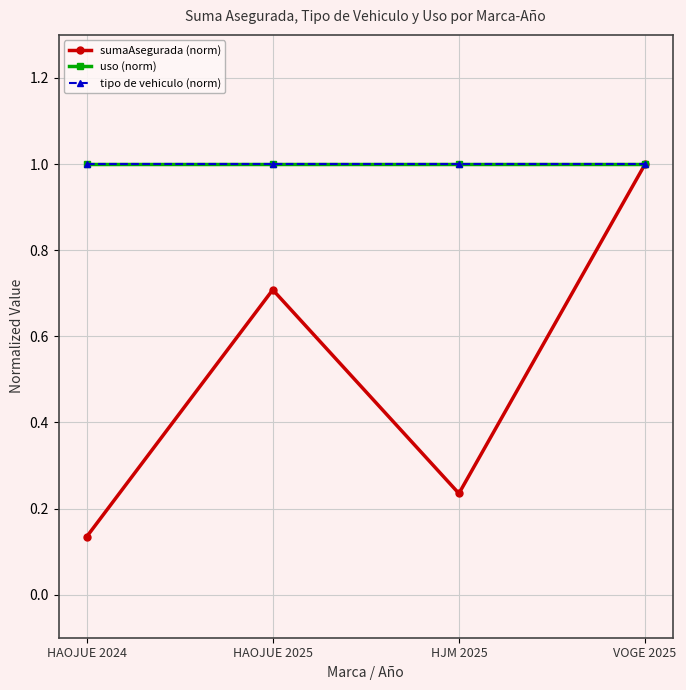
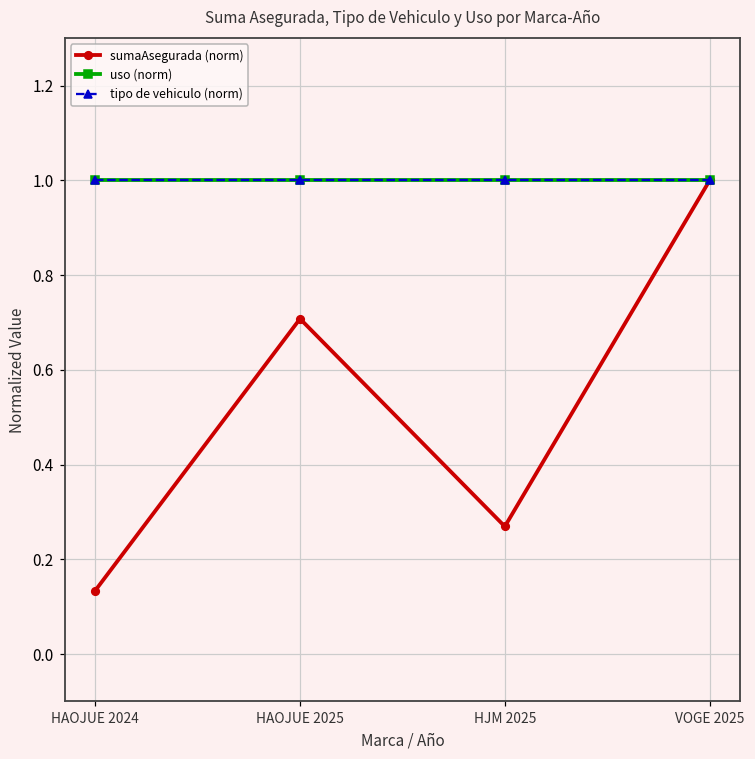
sumaAsegurada (norm), HJM 2025: 0.24 -> 0.27
